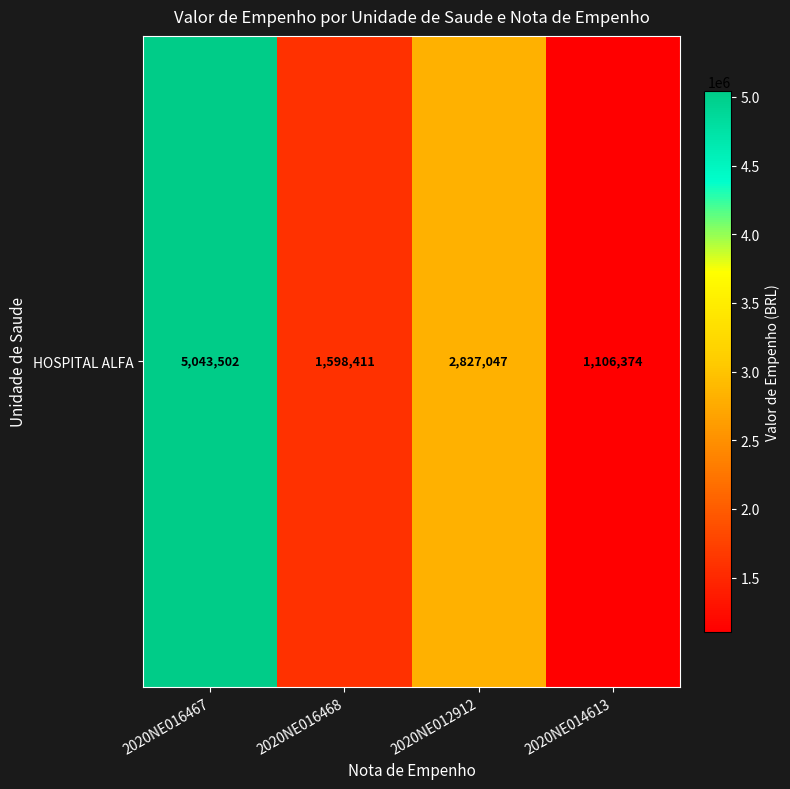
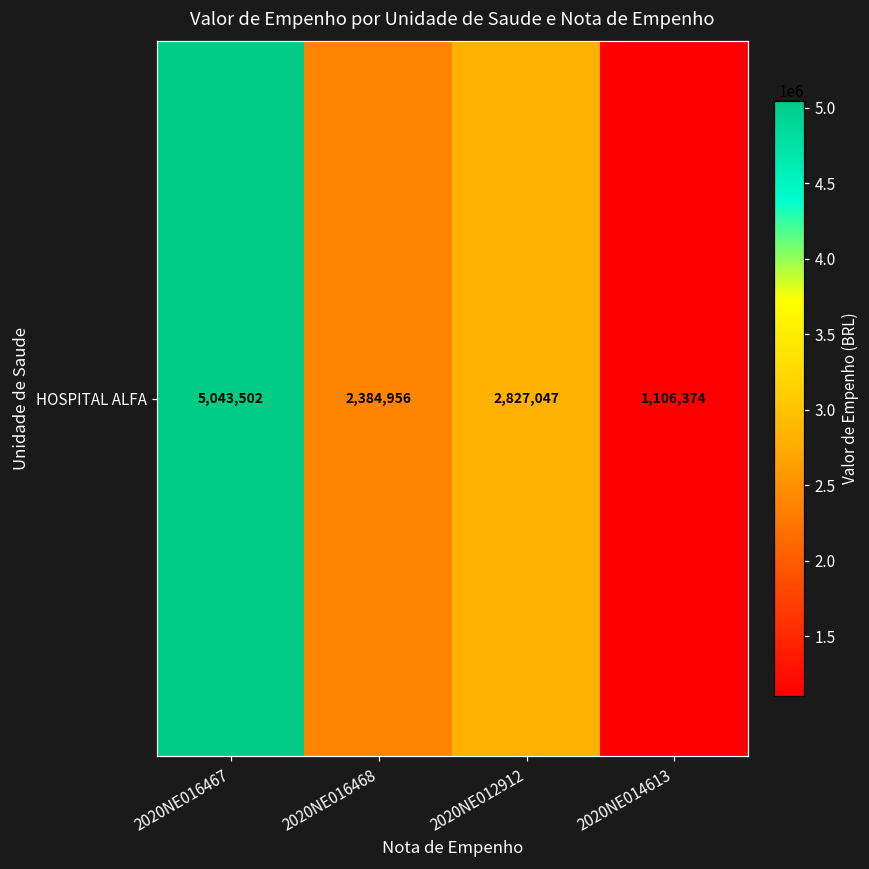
HOSPITAL ALFA, 2020NE016468: 1,598,411 -> 2,384,956
